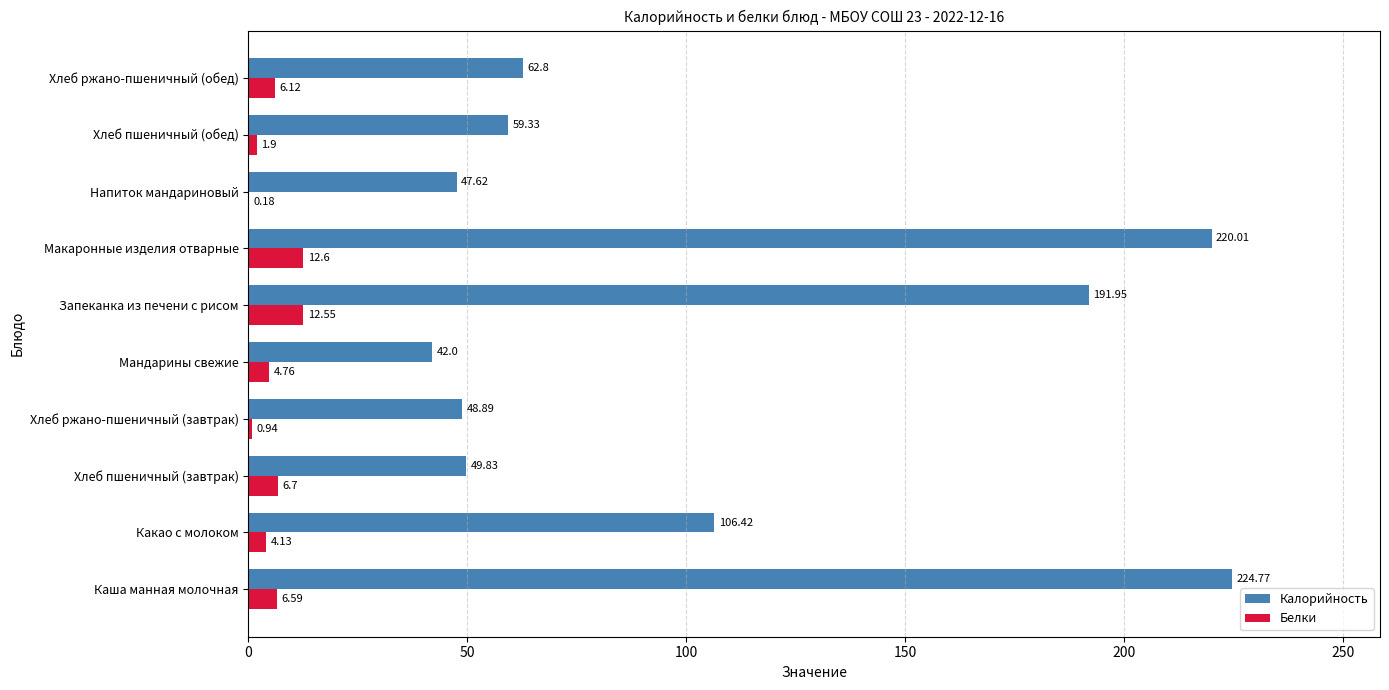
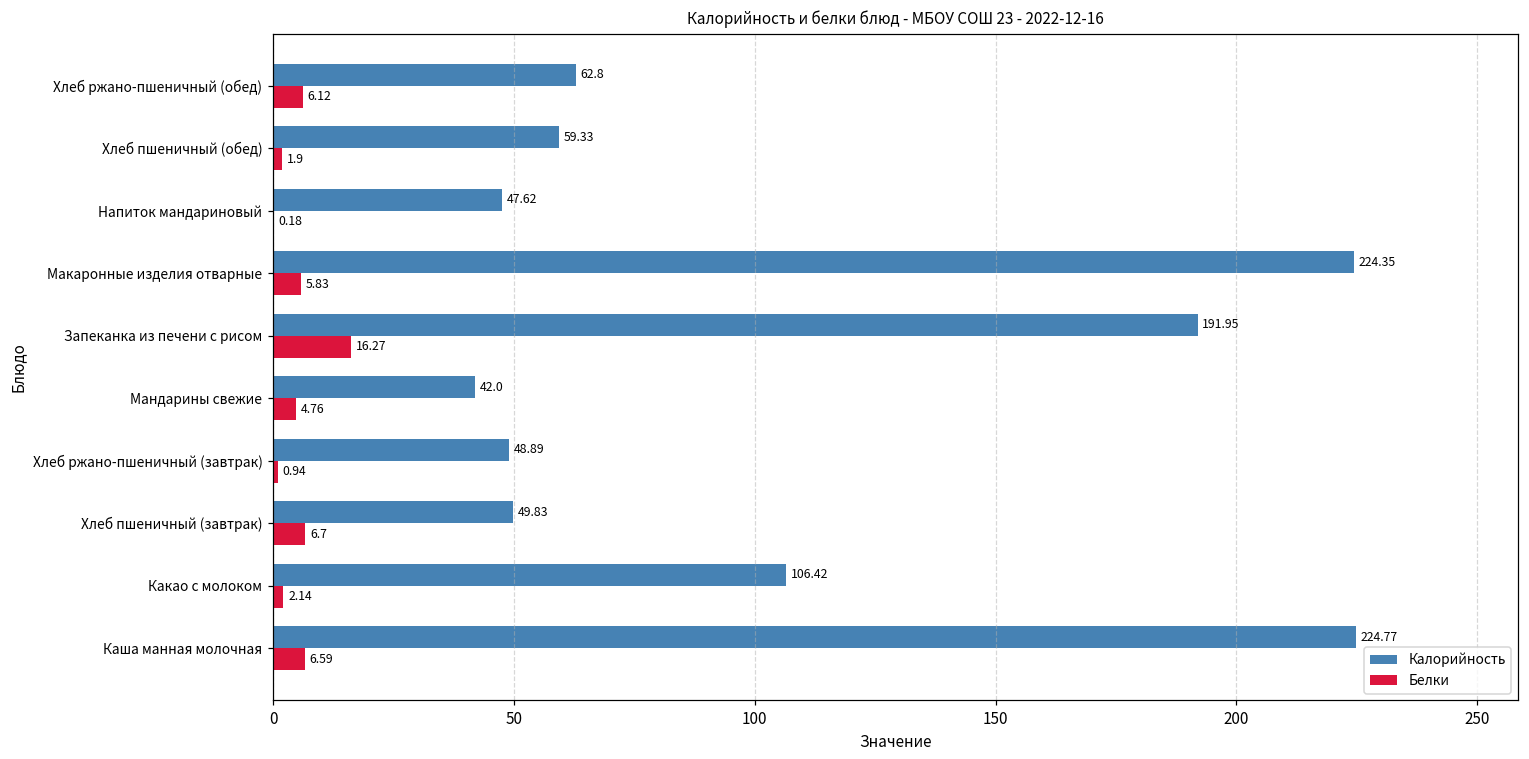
Калорийность, Макаронные изделия отварные: 220.01 -> 224.35
Белки, Макаронные изделия отварные: 12.6 -> 5.83
Белки, Запеканка из печени с рисом: 12.55 -> 16.27
Белки, Какао с молоком: 4.13 -> 2.14
